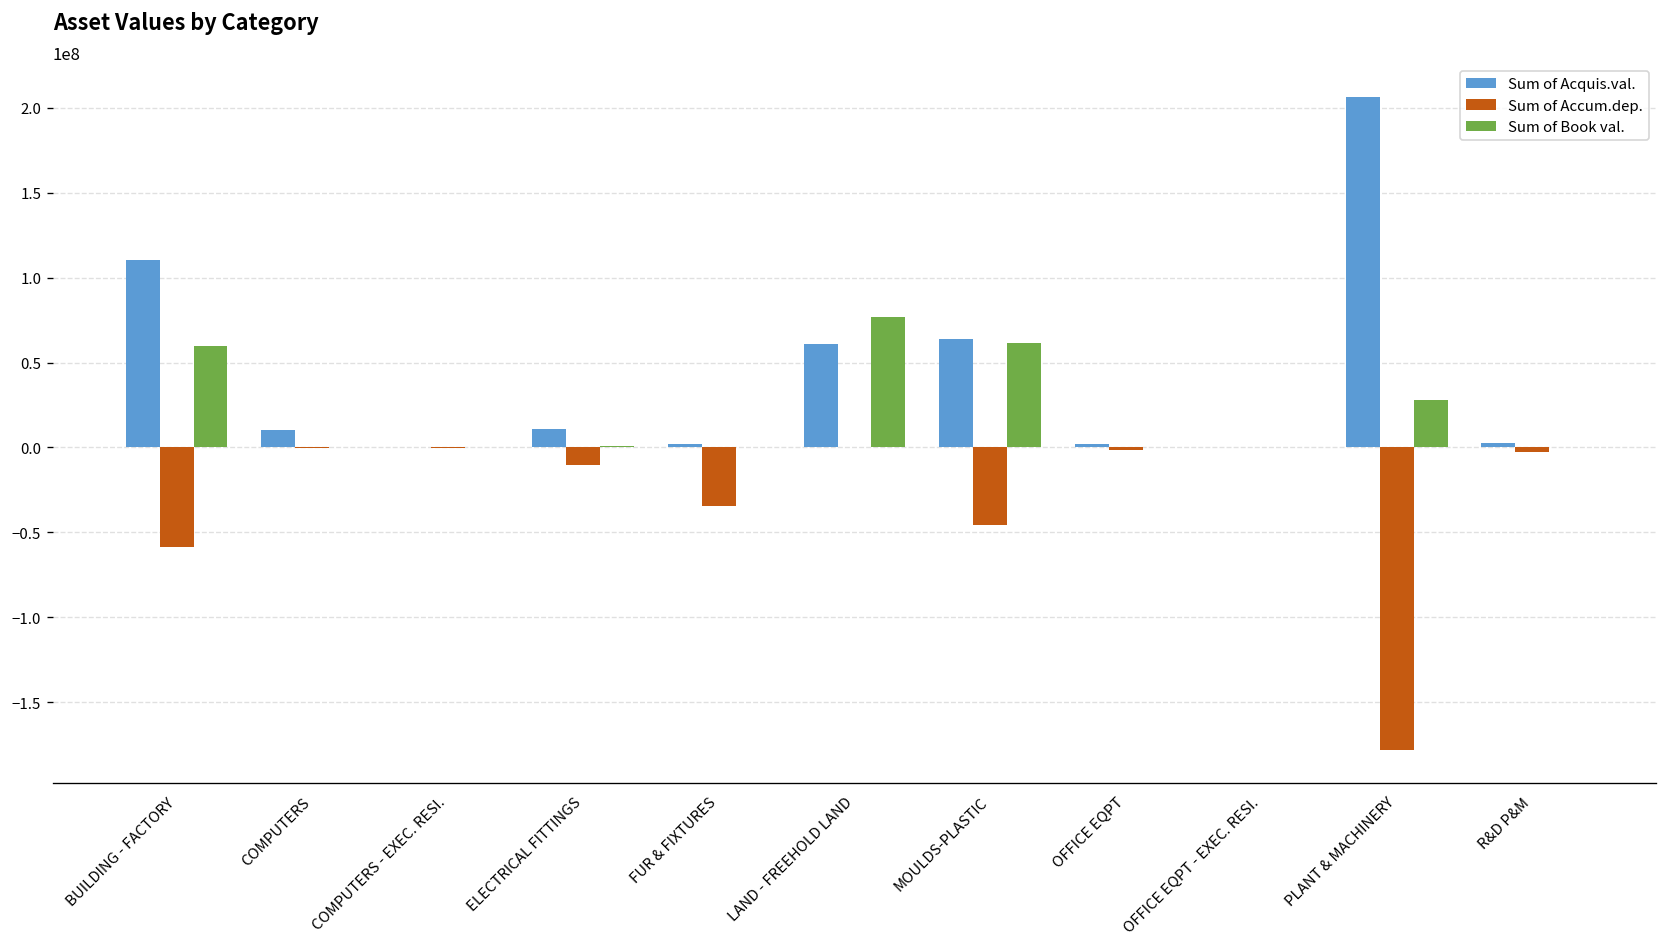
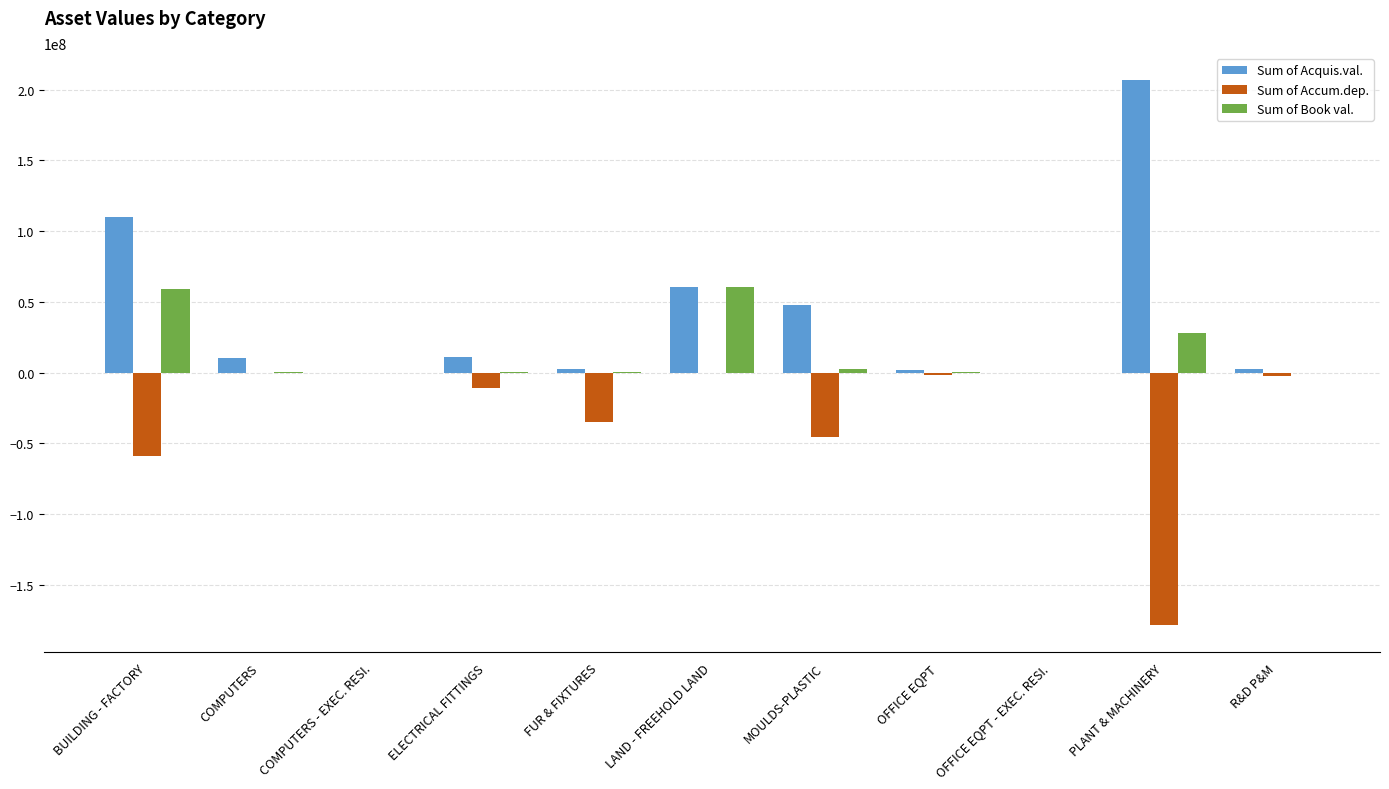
Sum of Book val., LAND - FREEHOLD LAND: 77000000 -> 61000000
Sum of Acquis.val., MOULDS-PLASTIC: 64000000 -> 48000000
Sum of Book val., MOULDS-PLASTIC: 61000000 -> 3000000
